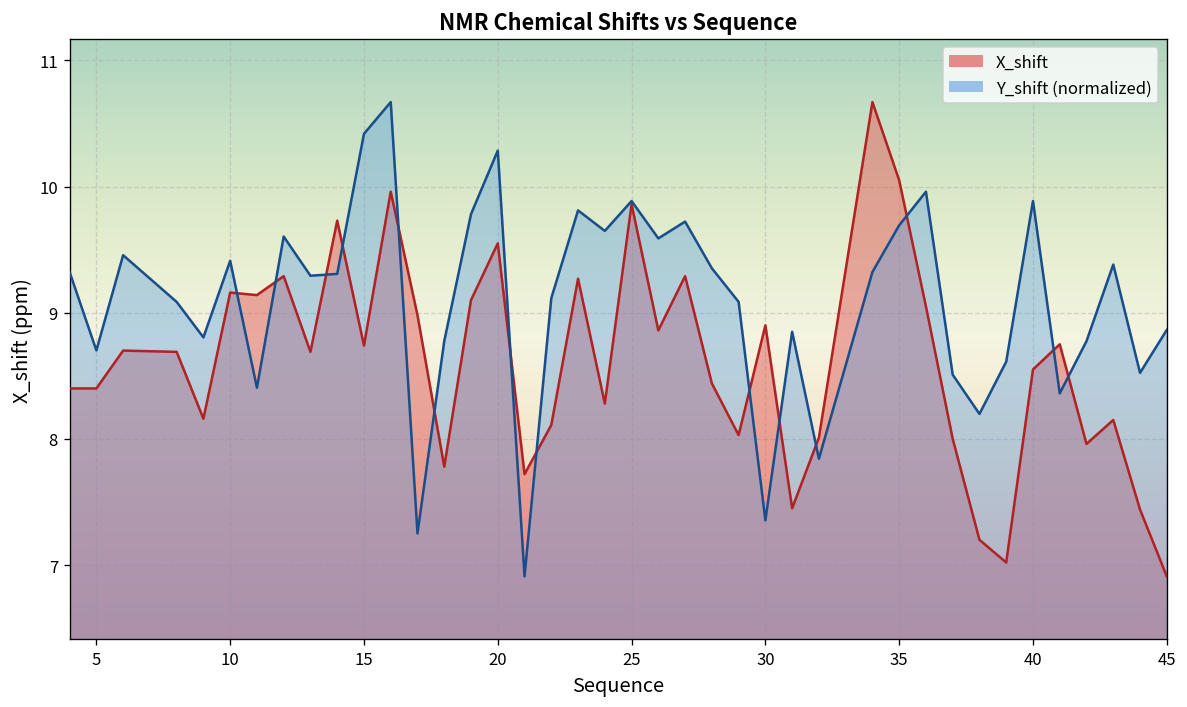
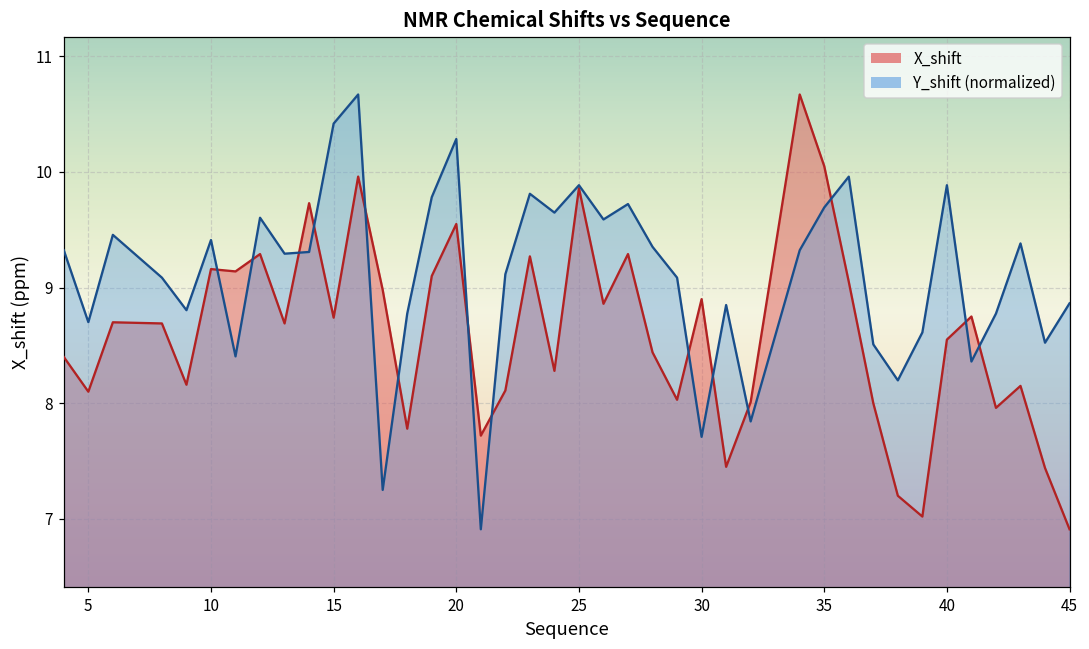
X_shift, 5: 8.4 -> 8.1
Y_shift (normalized), 30: 7.35 -> 7.71
